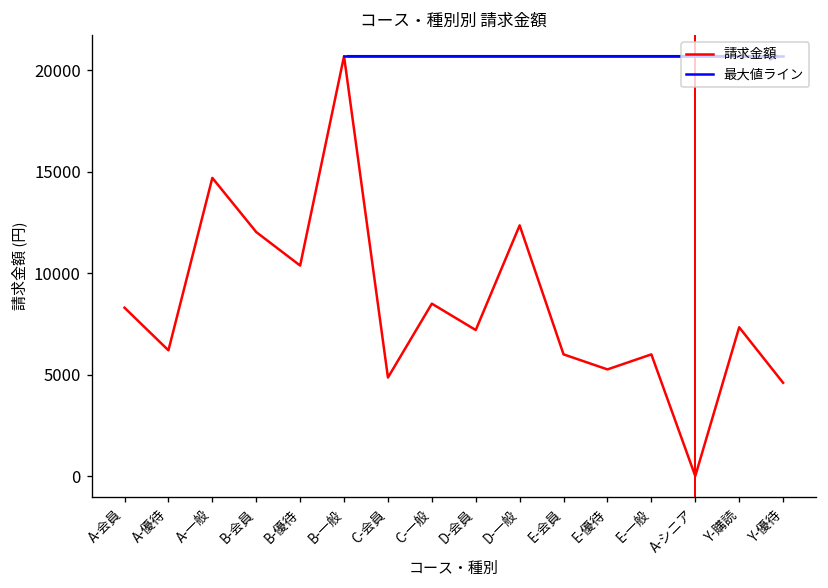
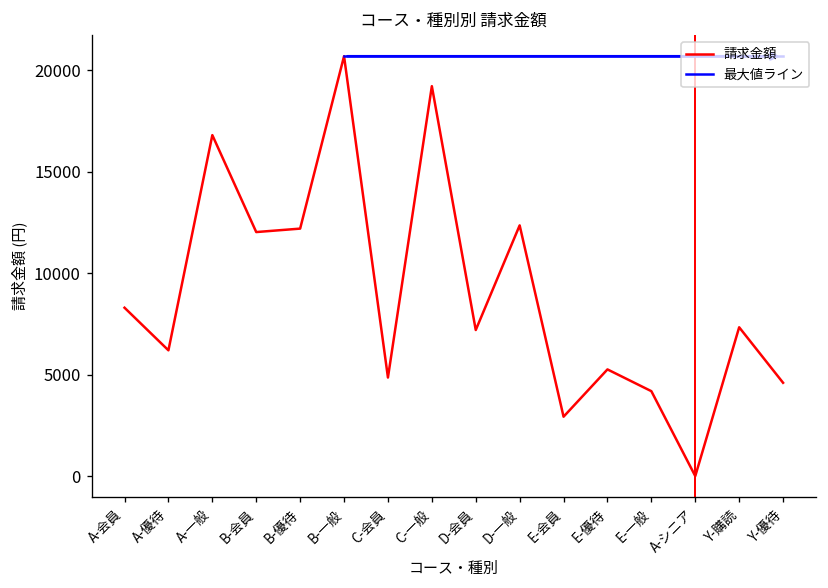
請求金額, A-一般: 14700 -> 16800
請求金額, B-優待: 10400 -> 12200
請求金額, C-一般: 8500 -> 19200
請求金額, E-会員: 6000 -> 2900
請求金額, E-一般: 6000 -> 4200
